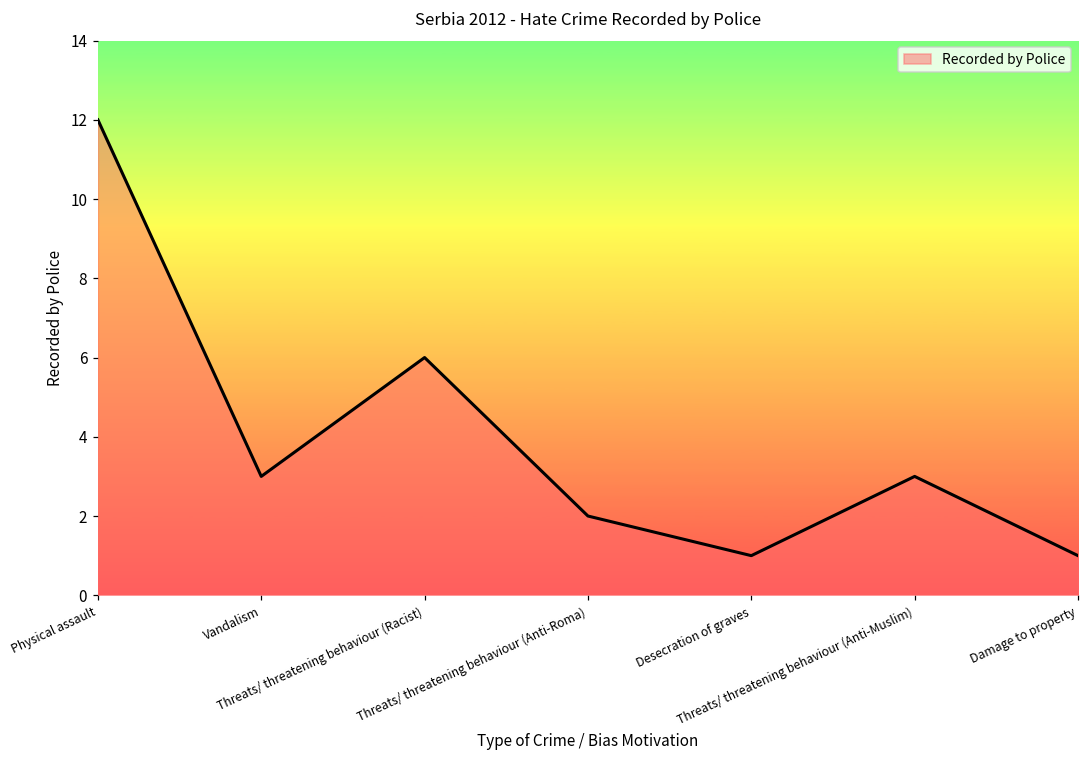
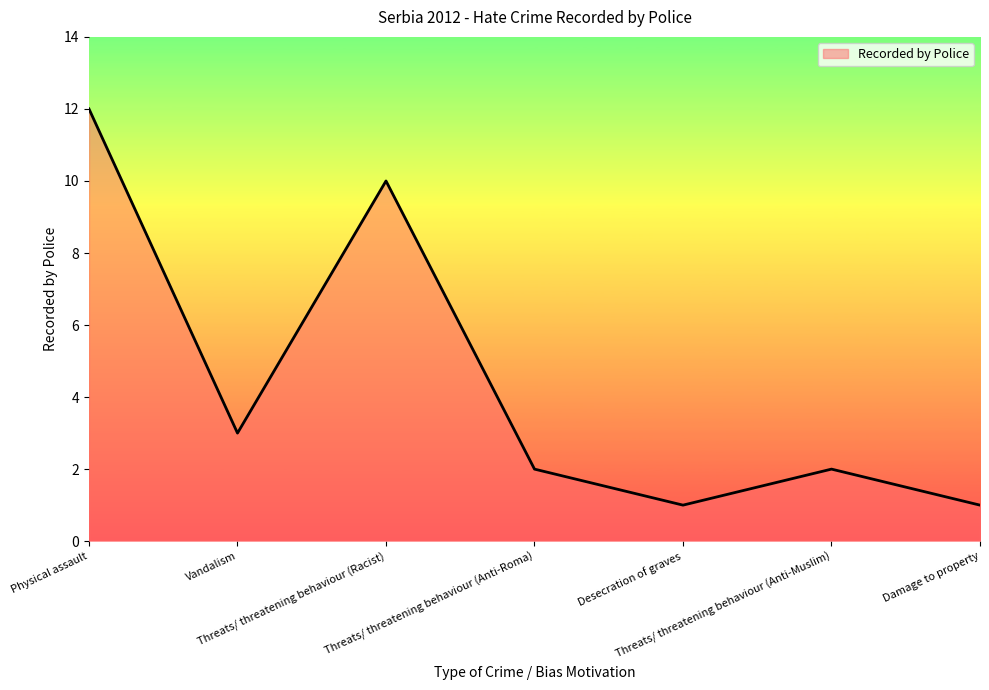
Threats/ threatening behaviour (Racist): 6 -> 10
Threats/ threatening behaviour (Anti-Muslim): 3 -> 2
